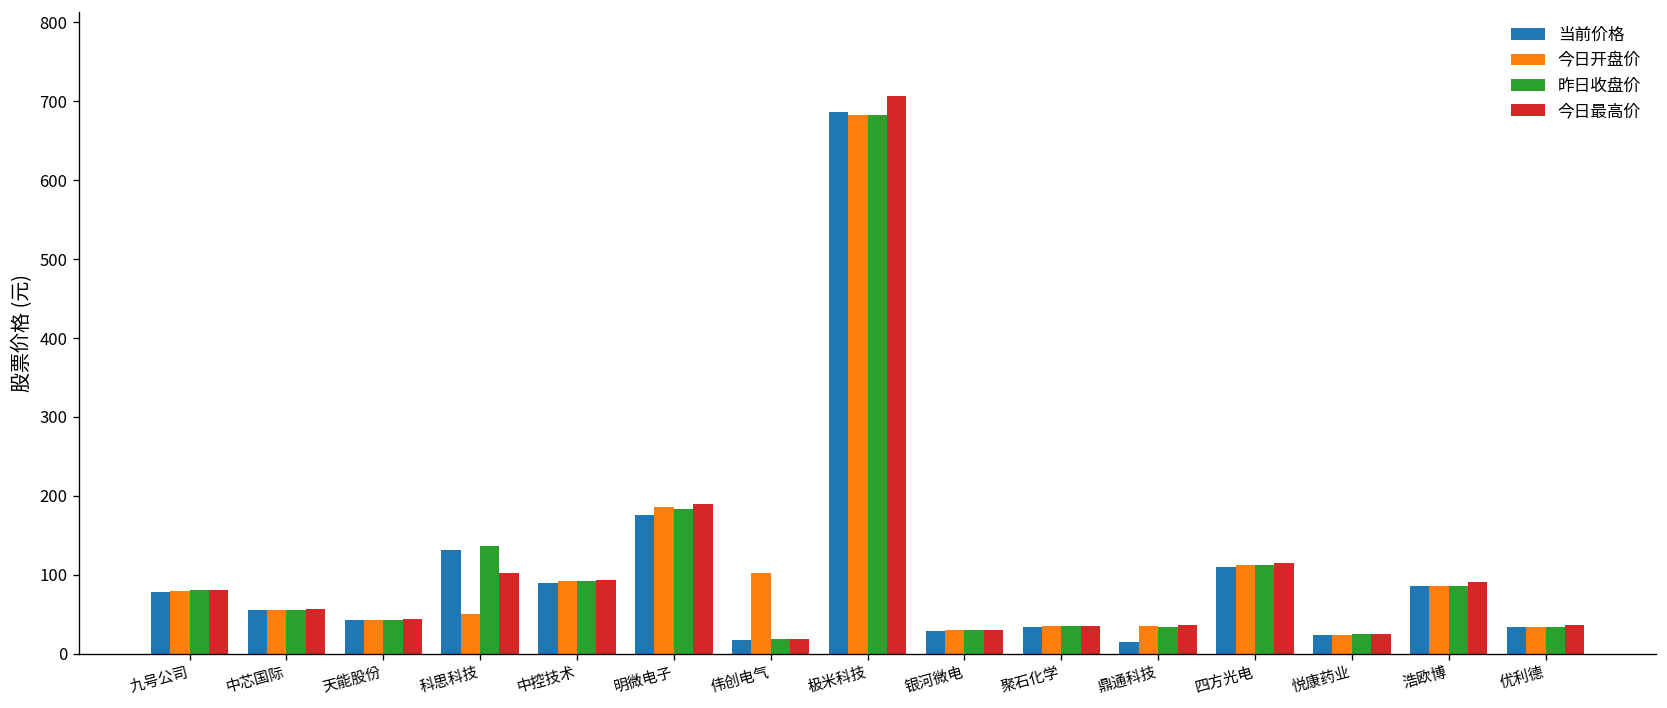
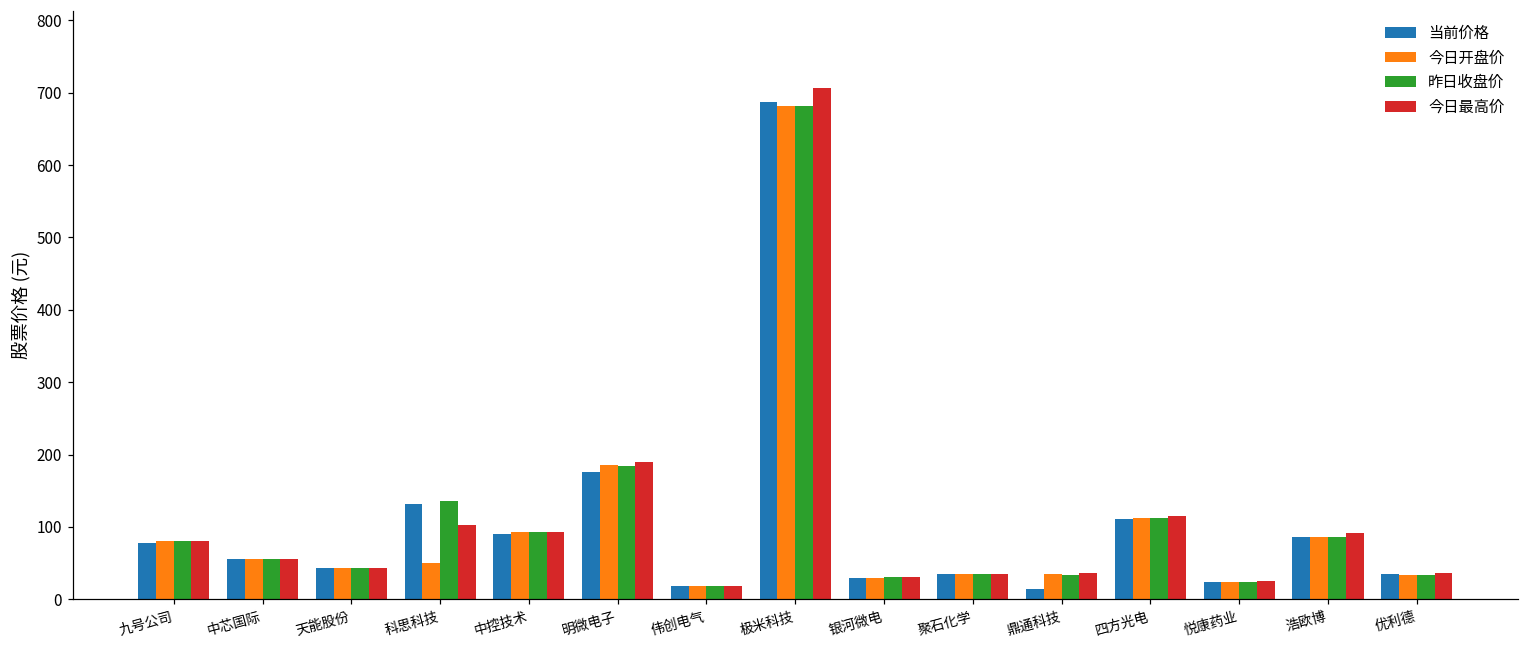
今日开盘价, 伟创电气: 100 -> 20
